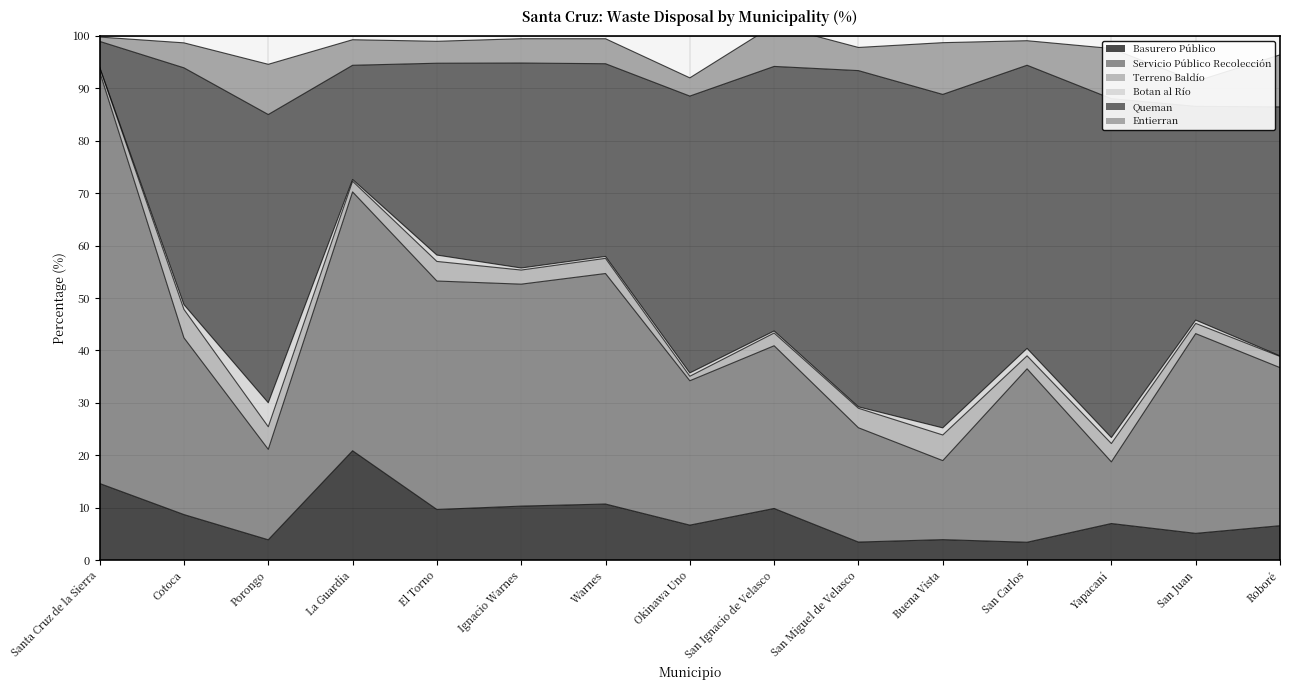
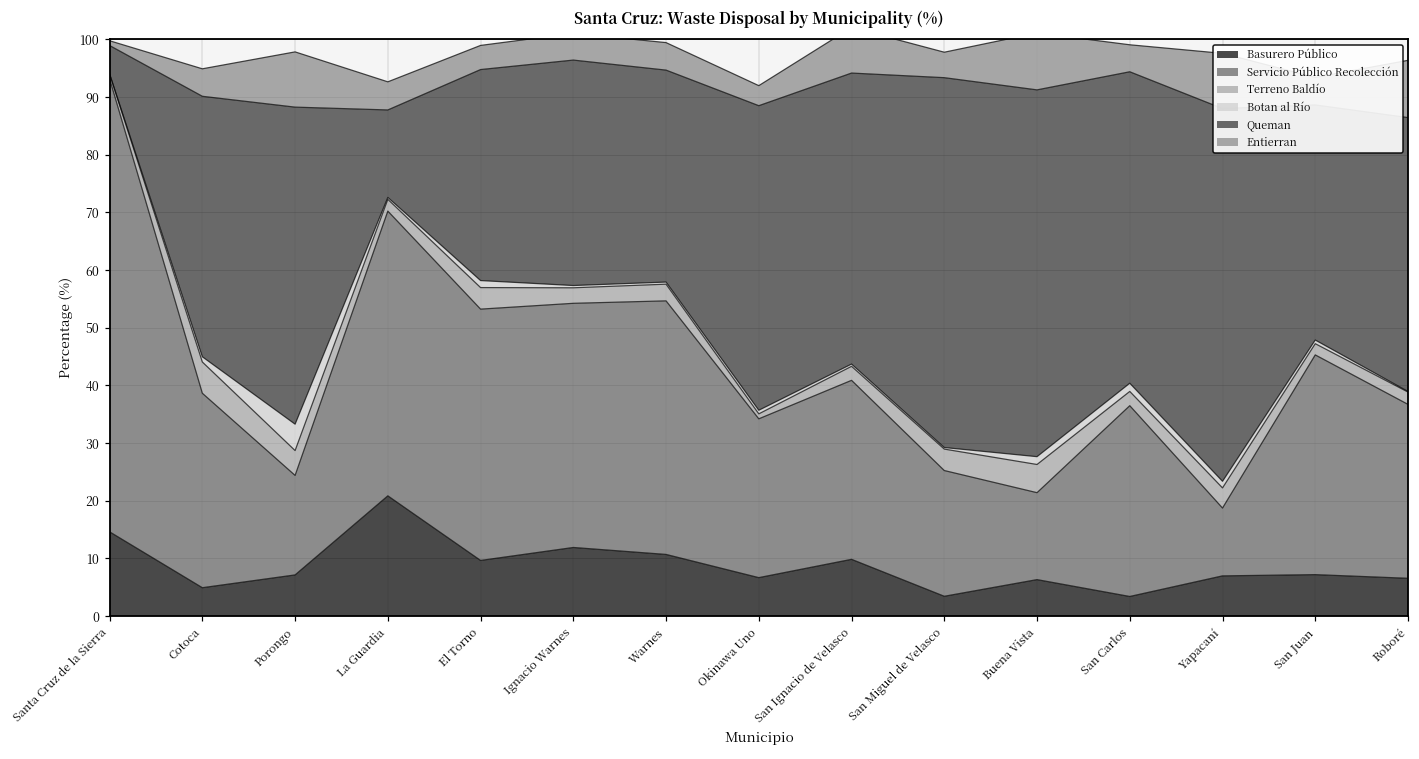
Basurero Público, Cotoca: 9 -> 5
Basurero Público, Porongo: 4 -> 7
Queman, La Guardia: 22 -> 15
Basurero Público, Ignacio Warnes: 10 -> 12
Basurero Público, Buena Vista: 4 -> 6
Basurero Público, San Juan: 5 -> 7
